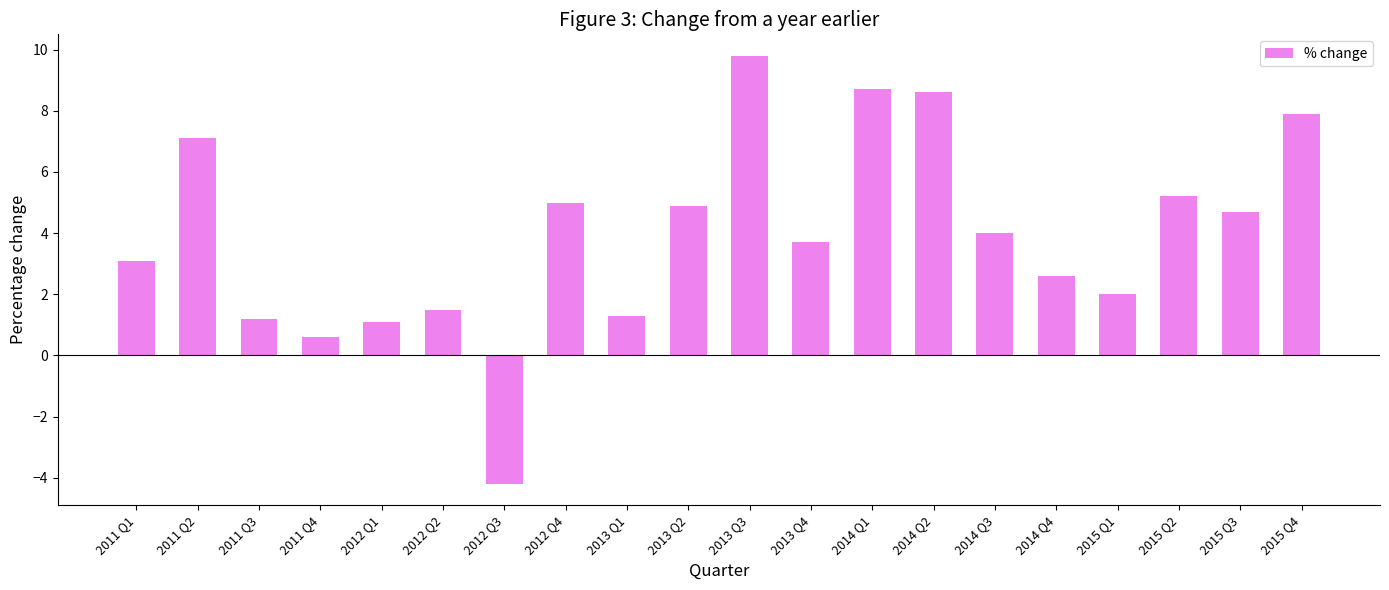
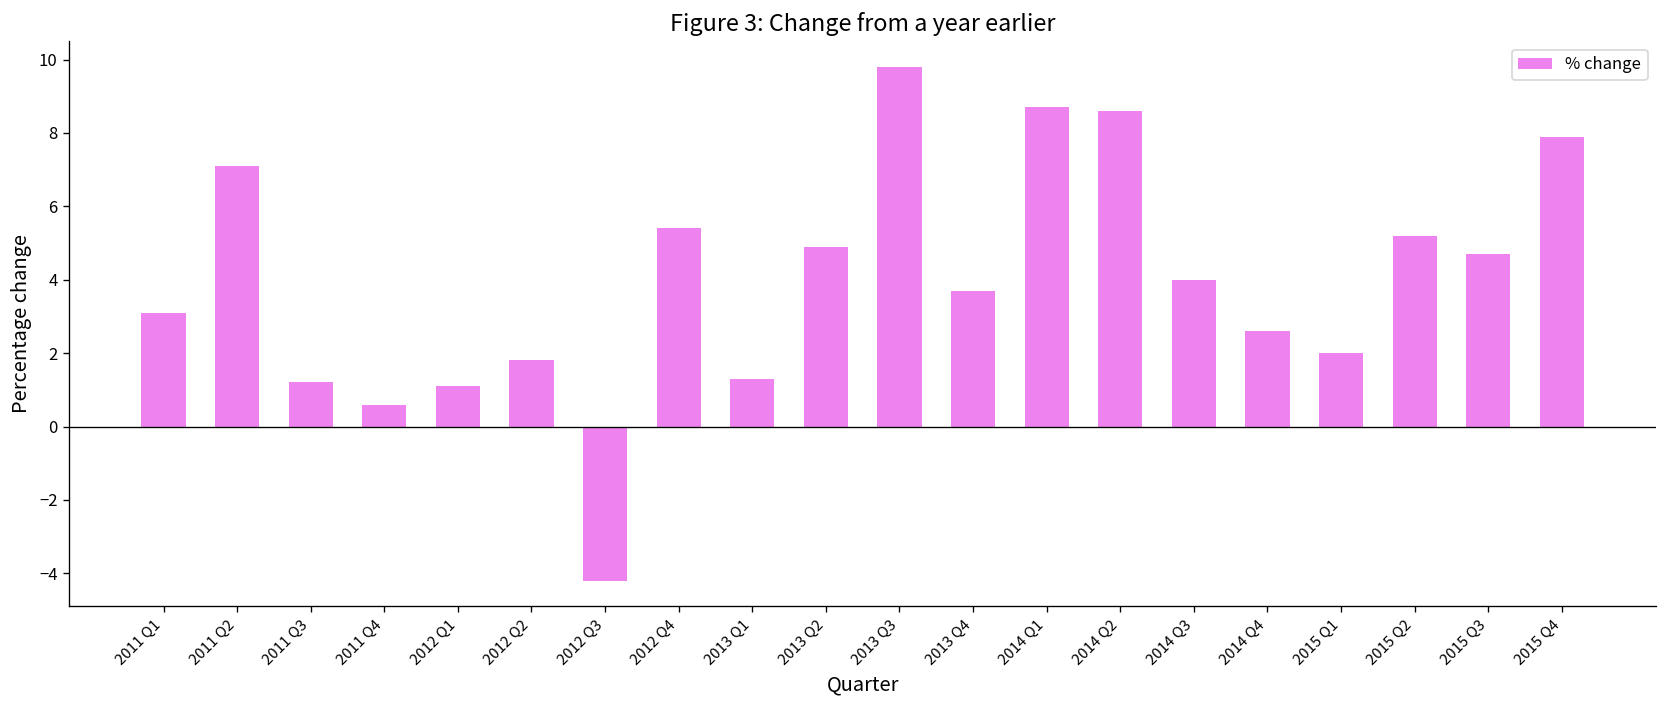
2012 Q2: 1.5 -> 1.8
2012 Q4: 5.0 -> 5.4
